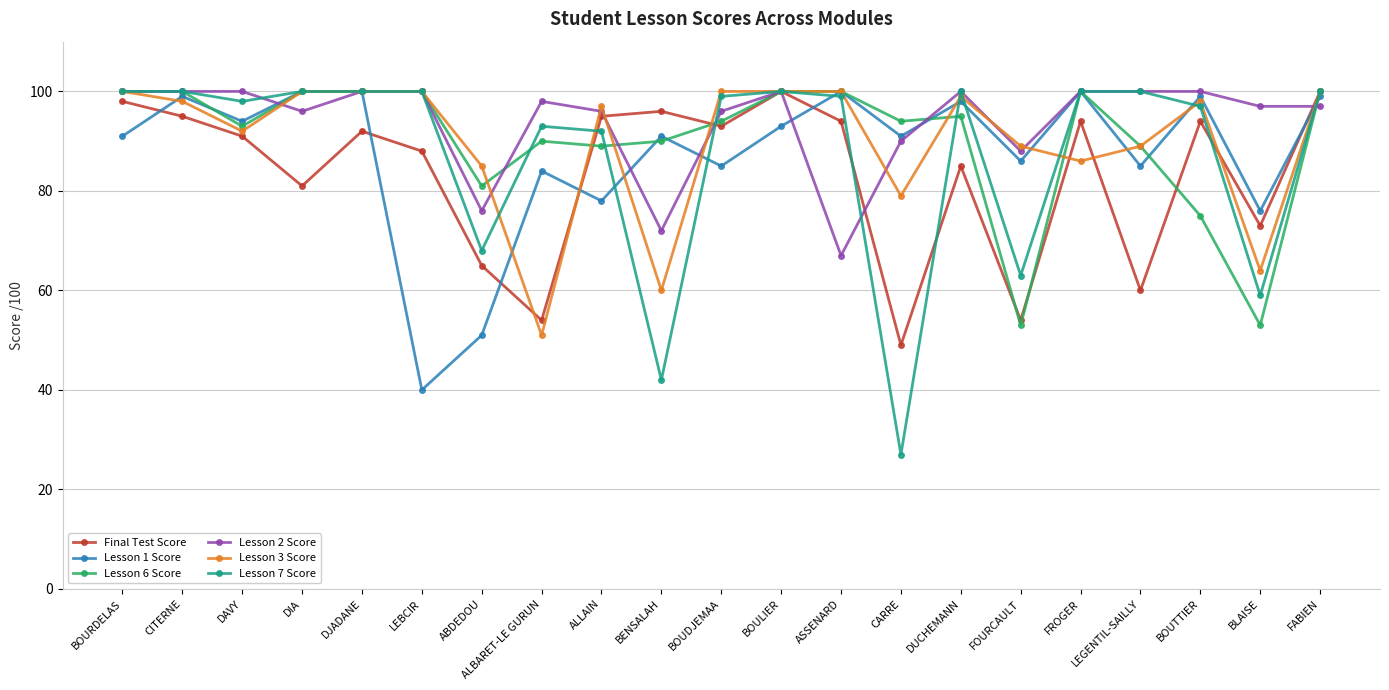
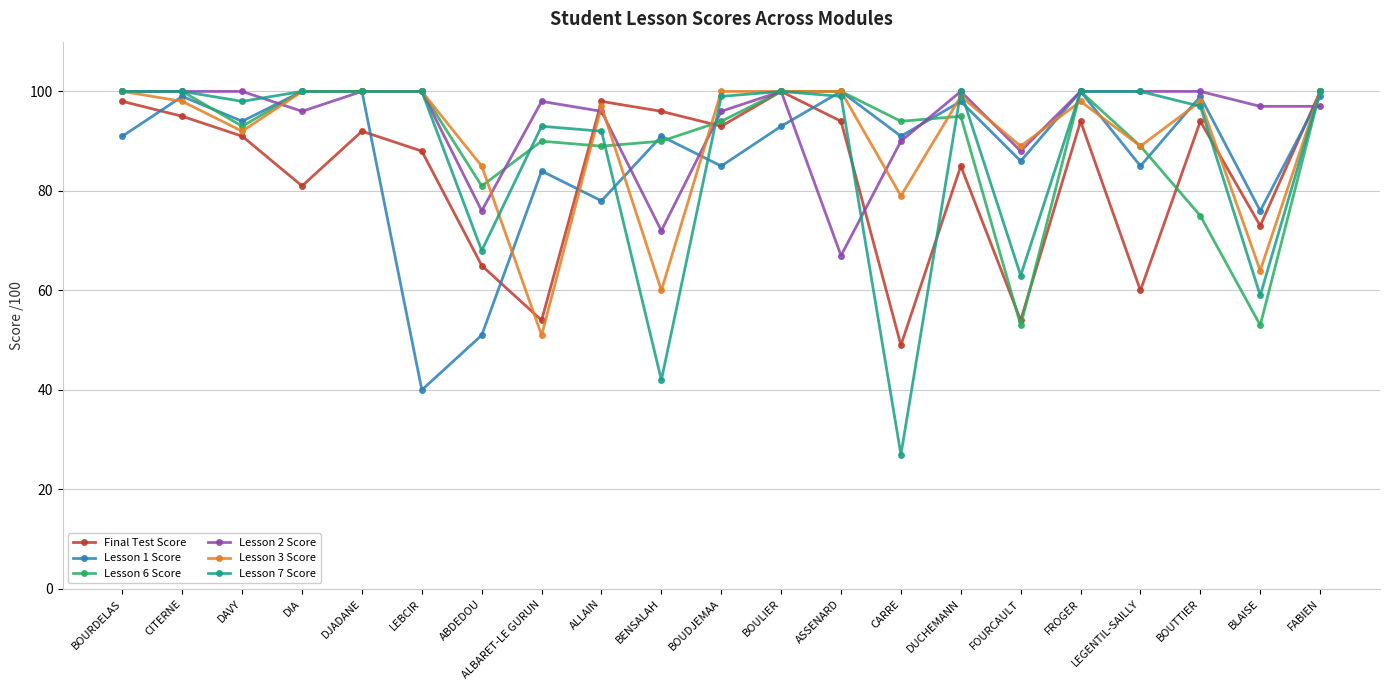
Final Test Score, ALLAIN: 95 -> 98
Lesson 3 Score, FROGER: 86 -> 98
